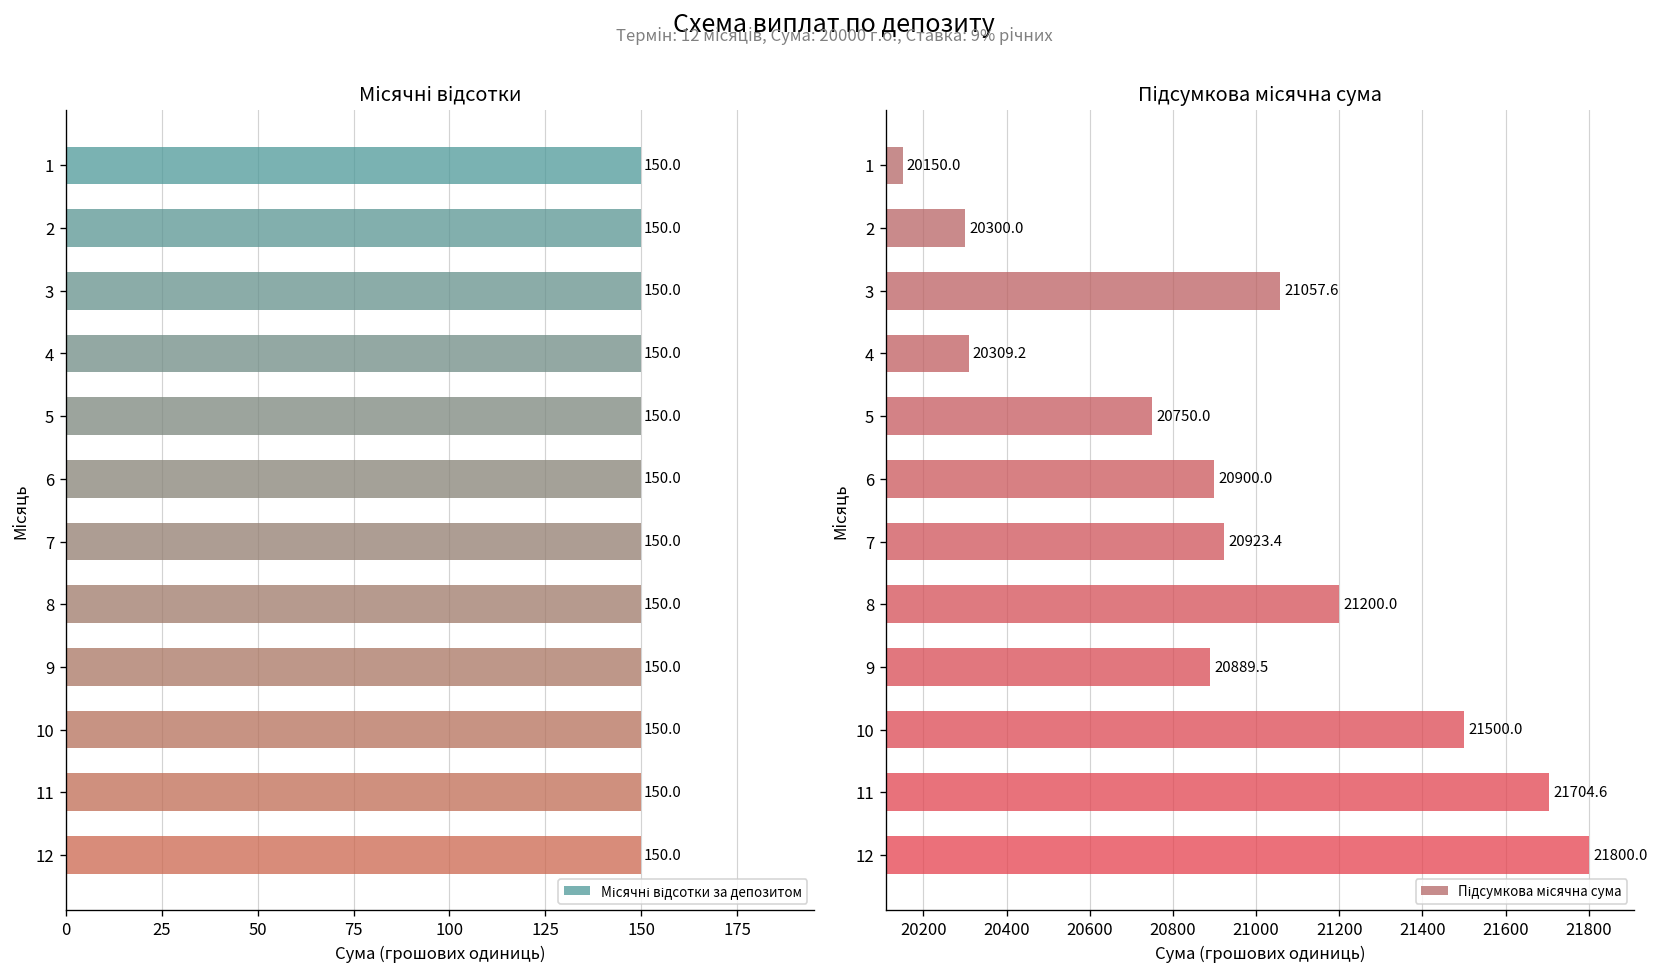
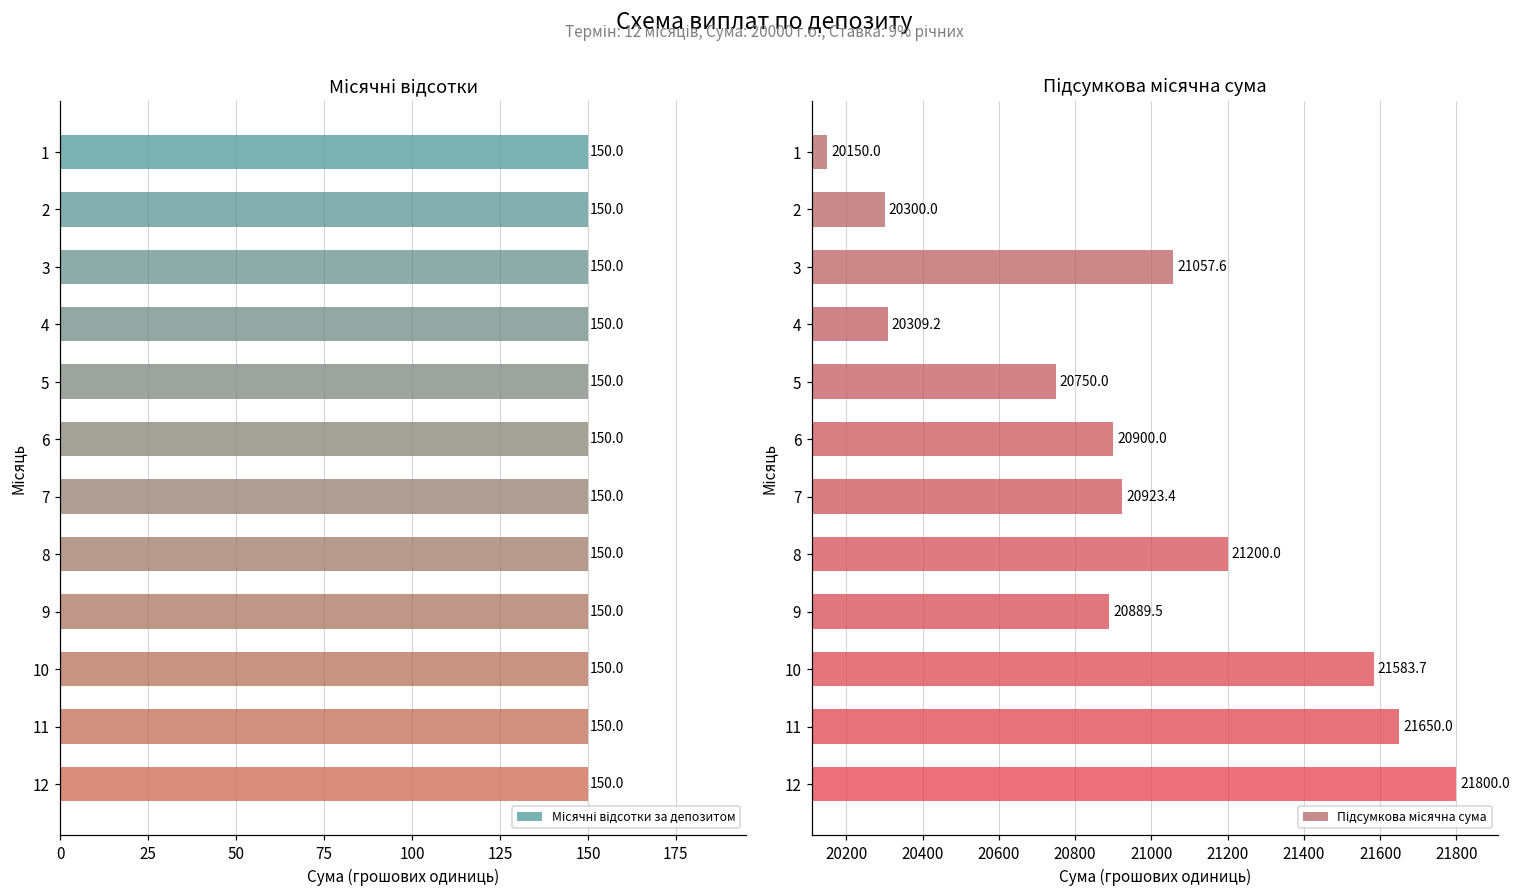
Підсумкова місячна сума, 10: 21500.0 -> 21583.7
Підсумкова місячна сума, 11: 21704.6 -> 21650.0
